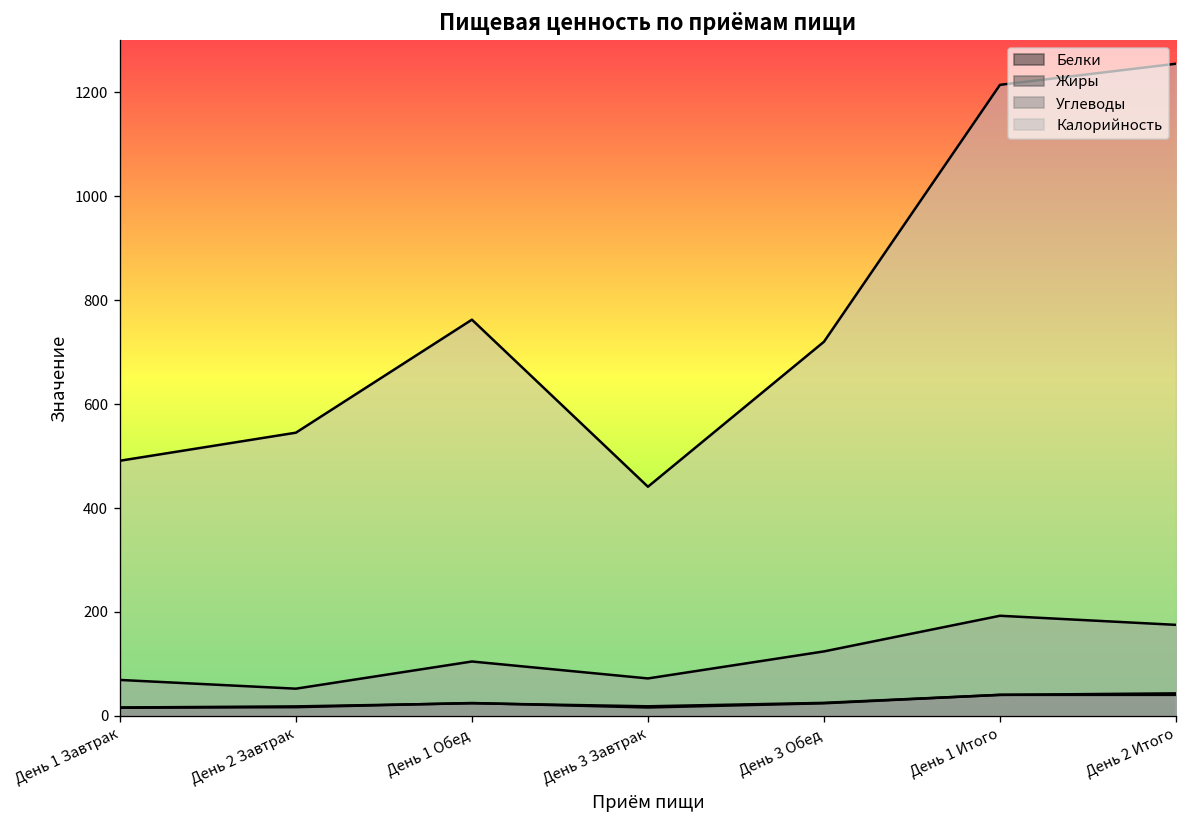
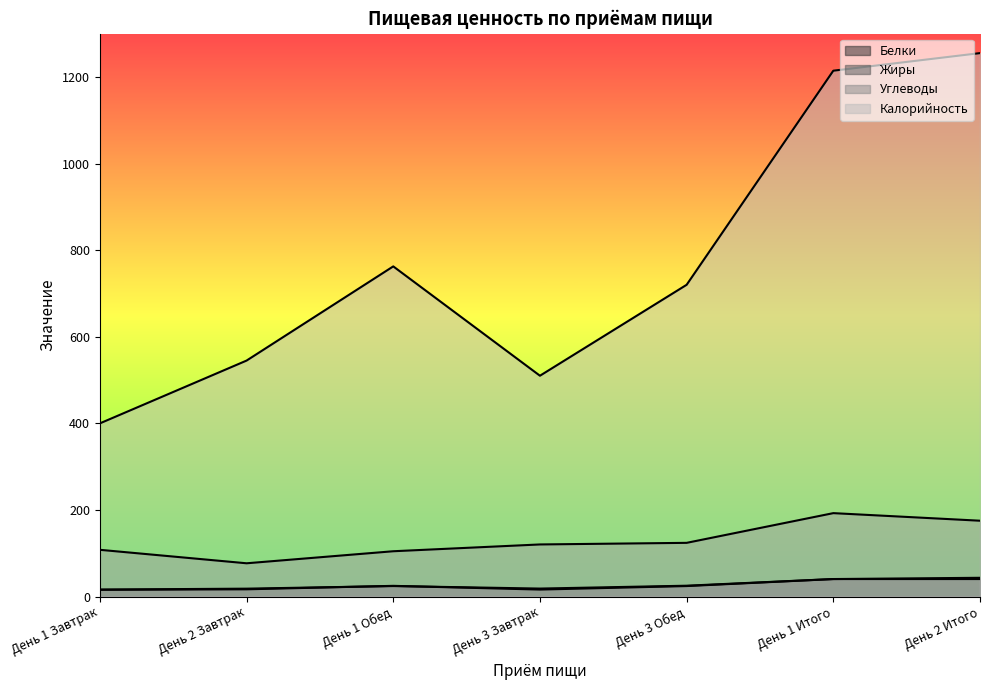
Углеводы, День 1 Завтрак: 70 -> 110
Калорийность, День 1 Завтрак: 490 -> 400
Углеводы, День 2 Завтрак: 50 -> 80
Углеводы, День 3 Завтрак: 70 -> 120
Калорийность, День 3 Завтрак: 440 -> 510
